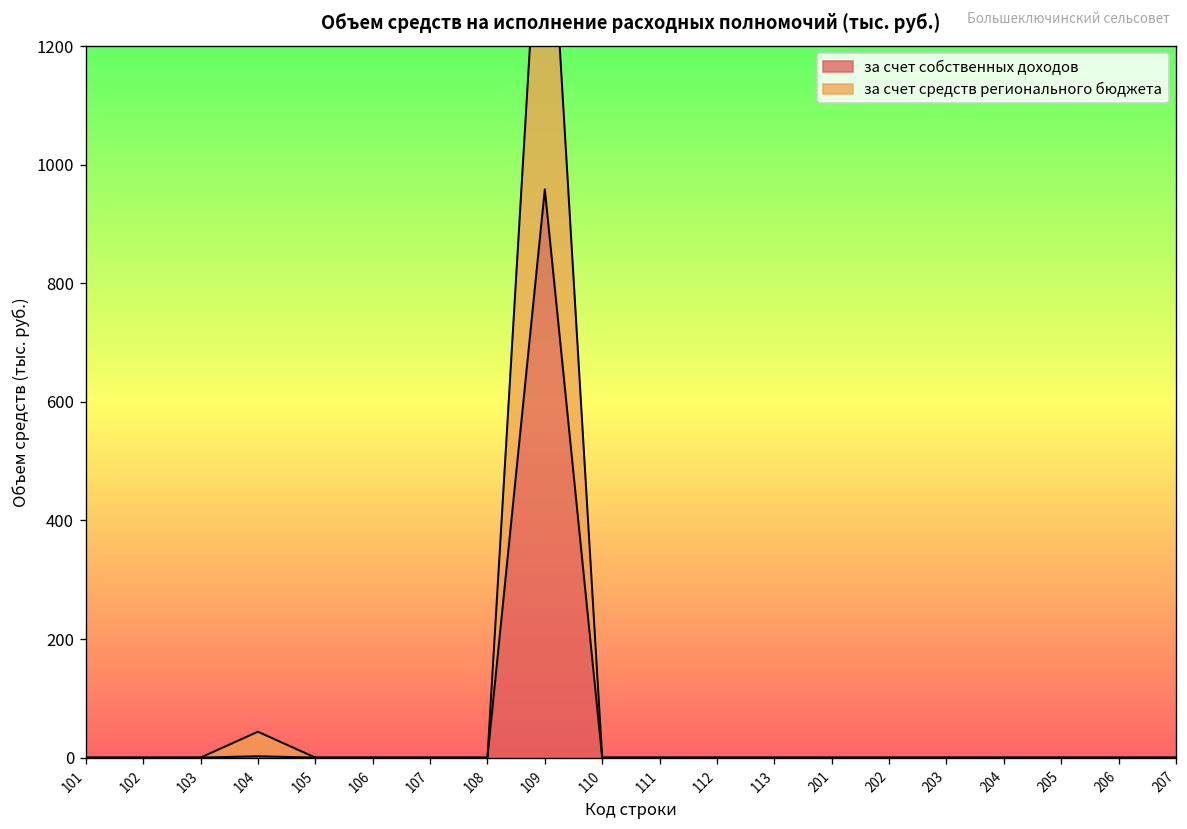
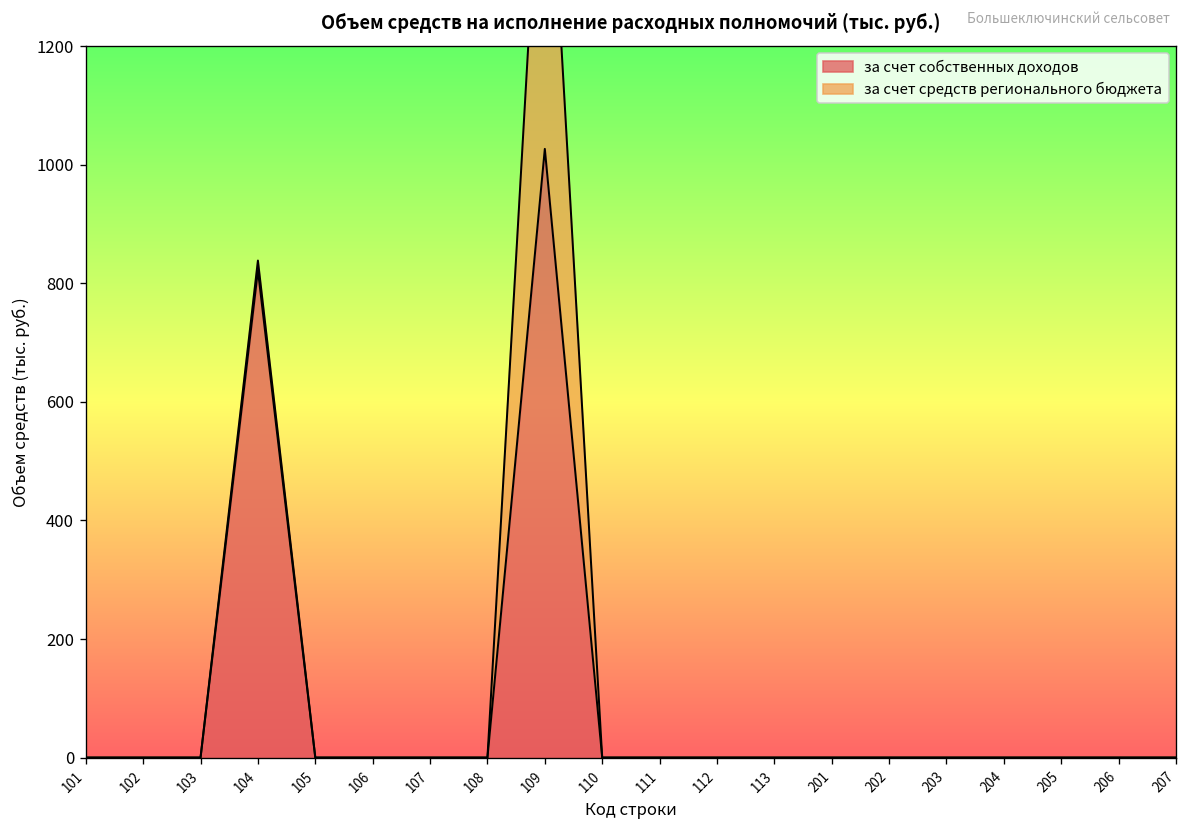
за счет собственных доходов, 104: 0 -> 820
за счет средств регионального бюджета, 104: 40 -> 20
за счет собственных доходов, 109: 960 -> 1030
